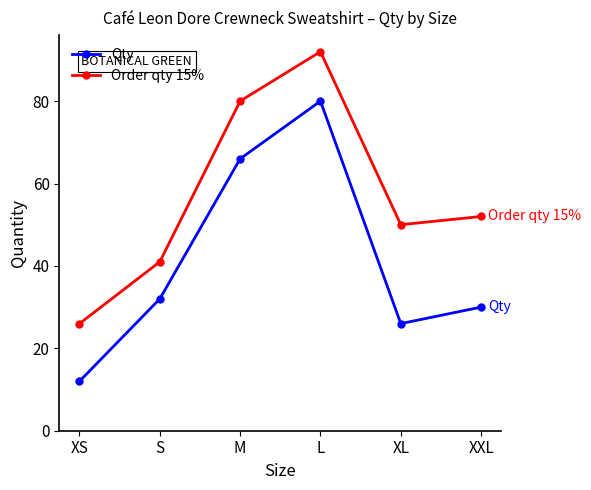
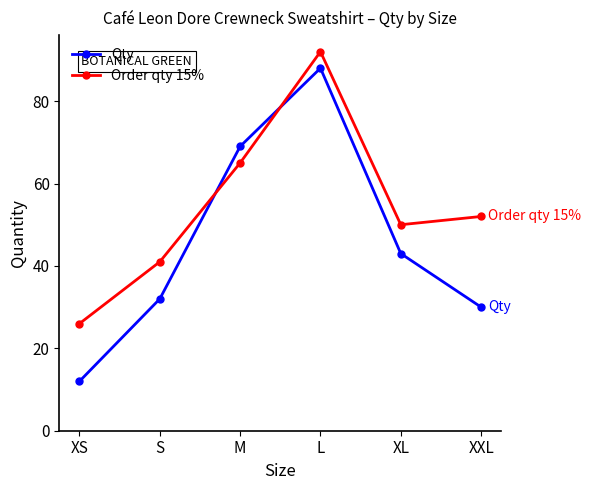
Qty, M: 66 -> 69
Order qty 15%, M: 80 -> 65
Qty, L: 80 -> 88
Qty, XL: 26 -> 43
